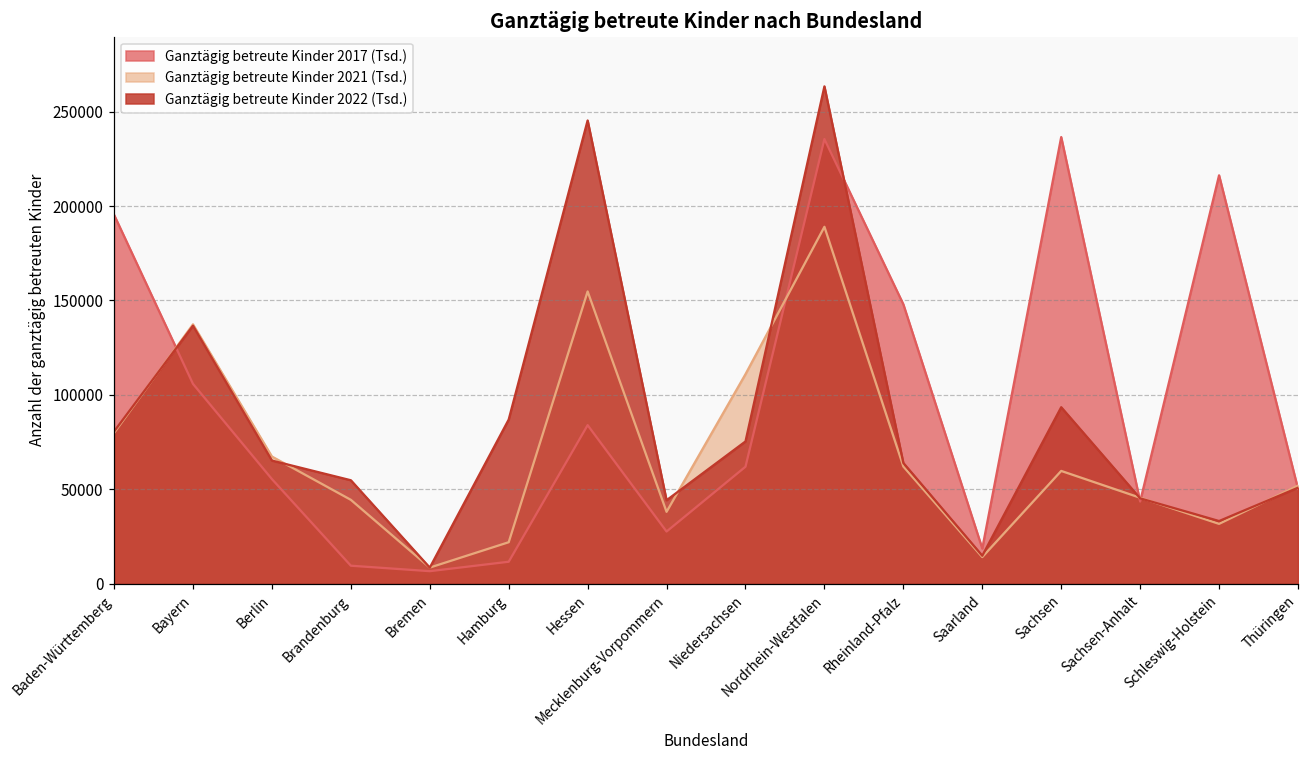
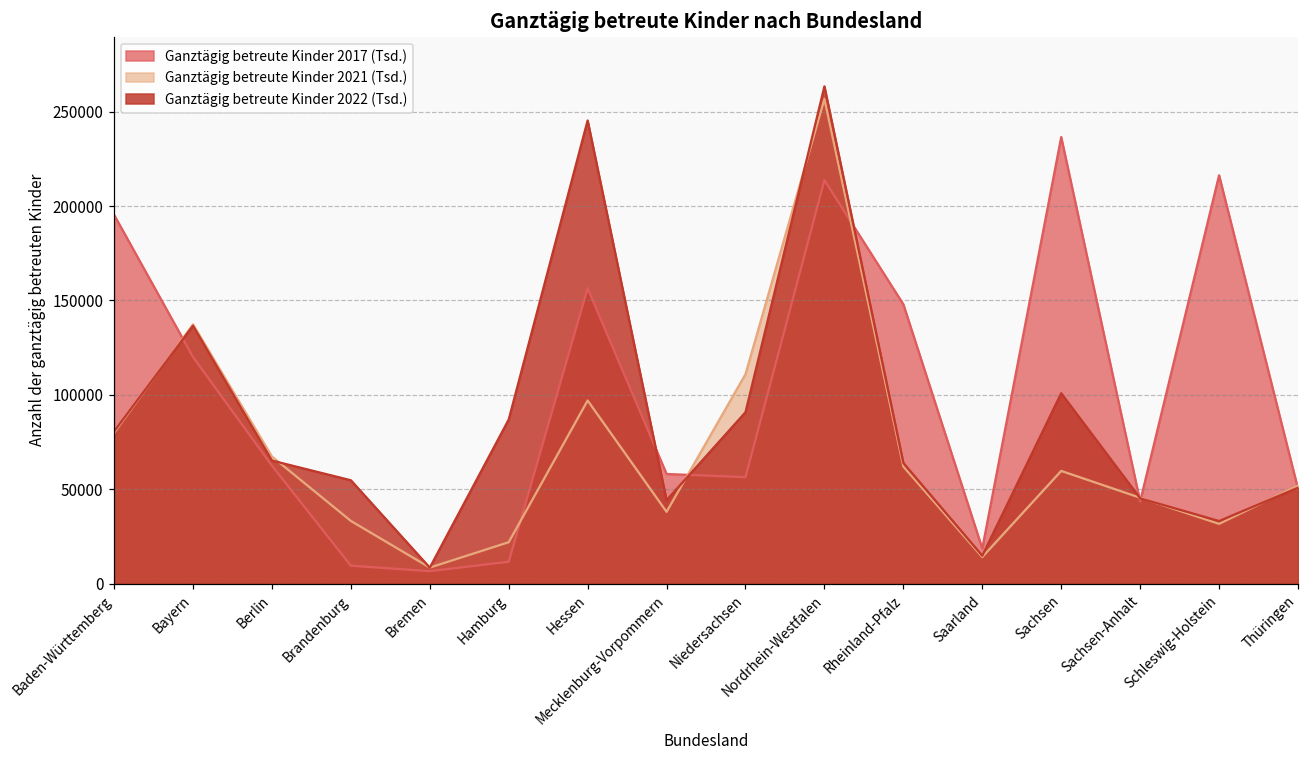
Ganztägig betreute Kinder 2017 (Tsd.), Bayern: 106000 -> 120000
Ganztägig betreute Kinder 2017 (Tsd.), Berlin: 55000 -> 62000
Ganztägig betreute Kinder 2021 (Tsd.), Brandenburg: 44000 -> 33000
Ganztägig betreute Kinder 2017 (Tsd.), Hessen: 84000 -> 156000
Ganztägig betreute Kinder 2021 (Tsd.), Hessen: 155000 -> 97000
Ganztägig betreute Kinder 2017 (Tsd.), Mecklenburg-Vorpommern: 28000 -> 58000
Ganztägig betreute Kinder 2017 (Tsd.), Niedersachsen: 62000 -> 56000
Ganztägig betreute Kinder 2022 (Tsd.), Niedersachsen: 75000 -> 91000
Ganztägig betreute Kinder 2017 (Tsd.), Nordrhein-Westfalen: 235000 -> 214000
Ganztägig betreute Kinder 2021 (Tsd.), Nordrhein-Westfalen: 189000 -> 257000
Ganztägig betreute Kinder 2022 (Tsd.), Sachsen: 93000 -> 101000
